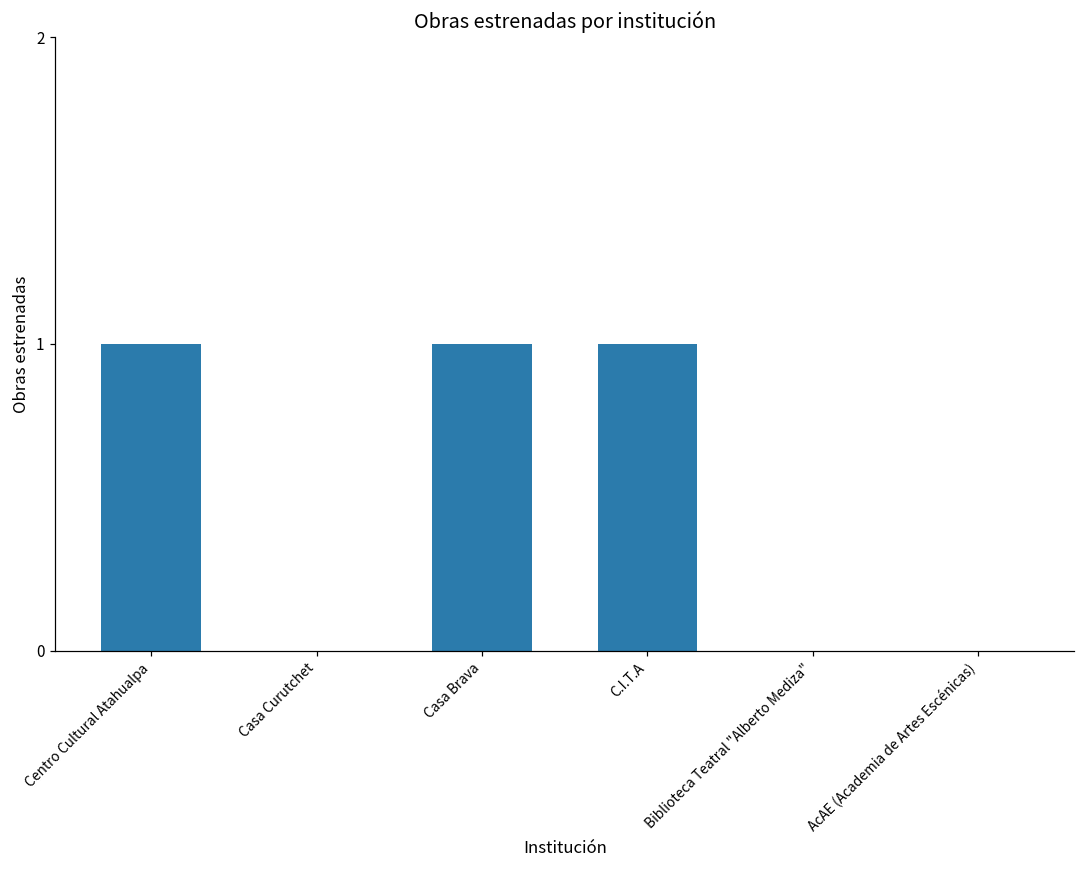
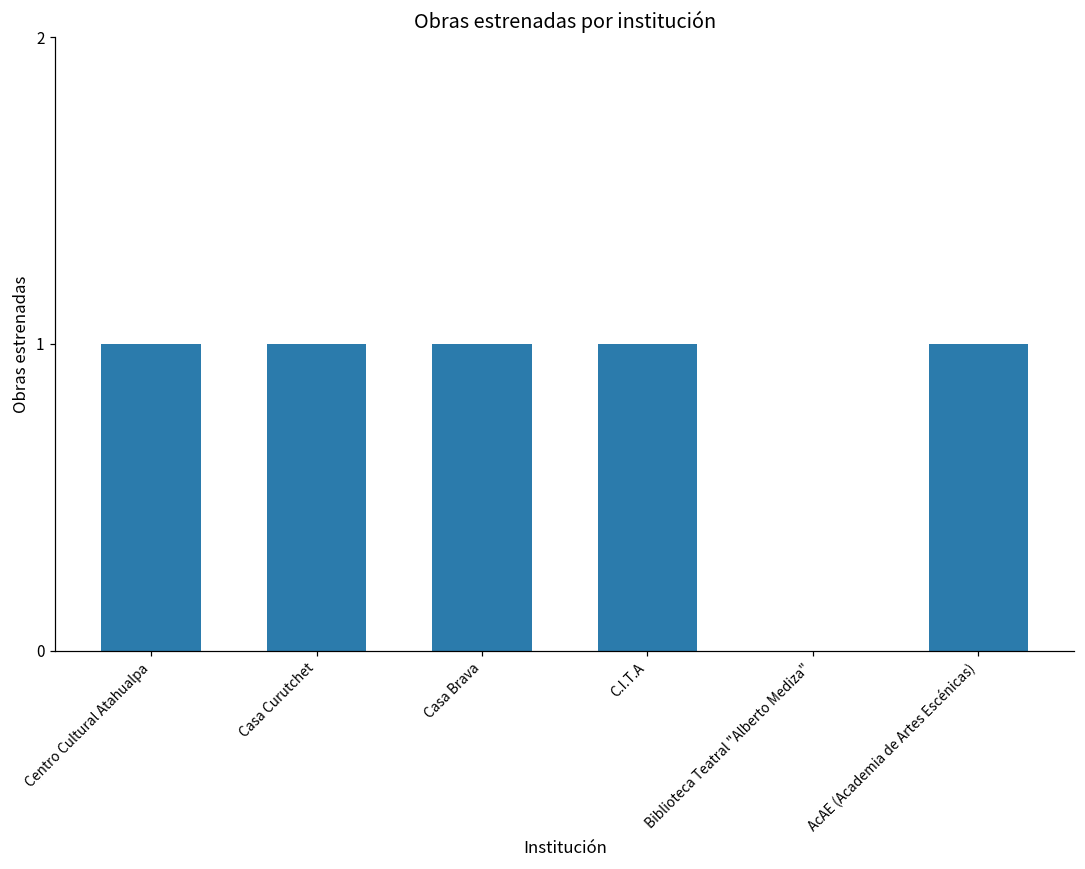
Casa Curutchet: 0 -> 1
AcAE (Academia de Artes Escénicas): 0 -> 1
